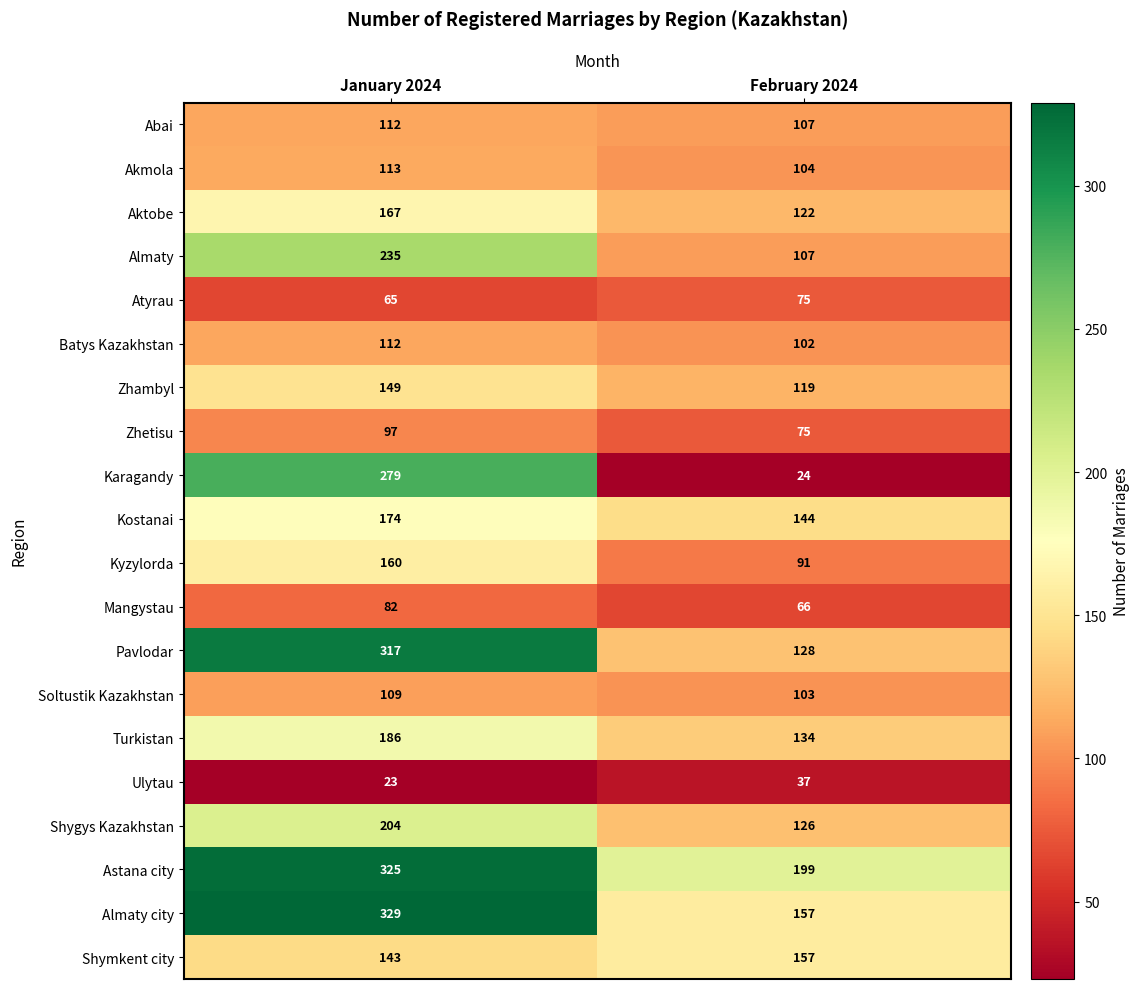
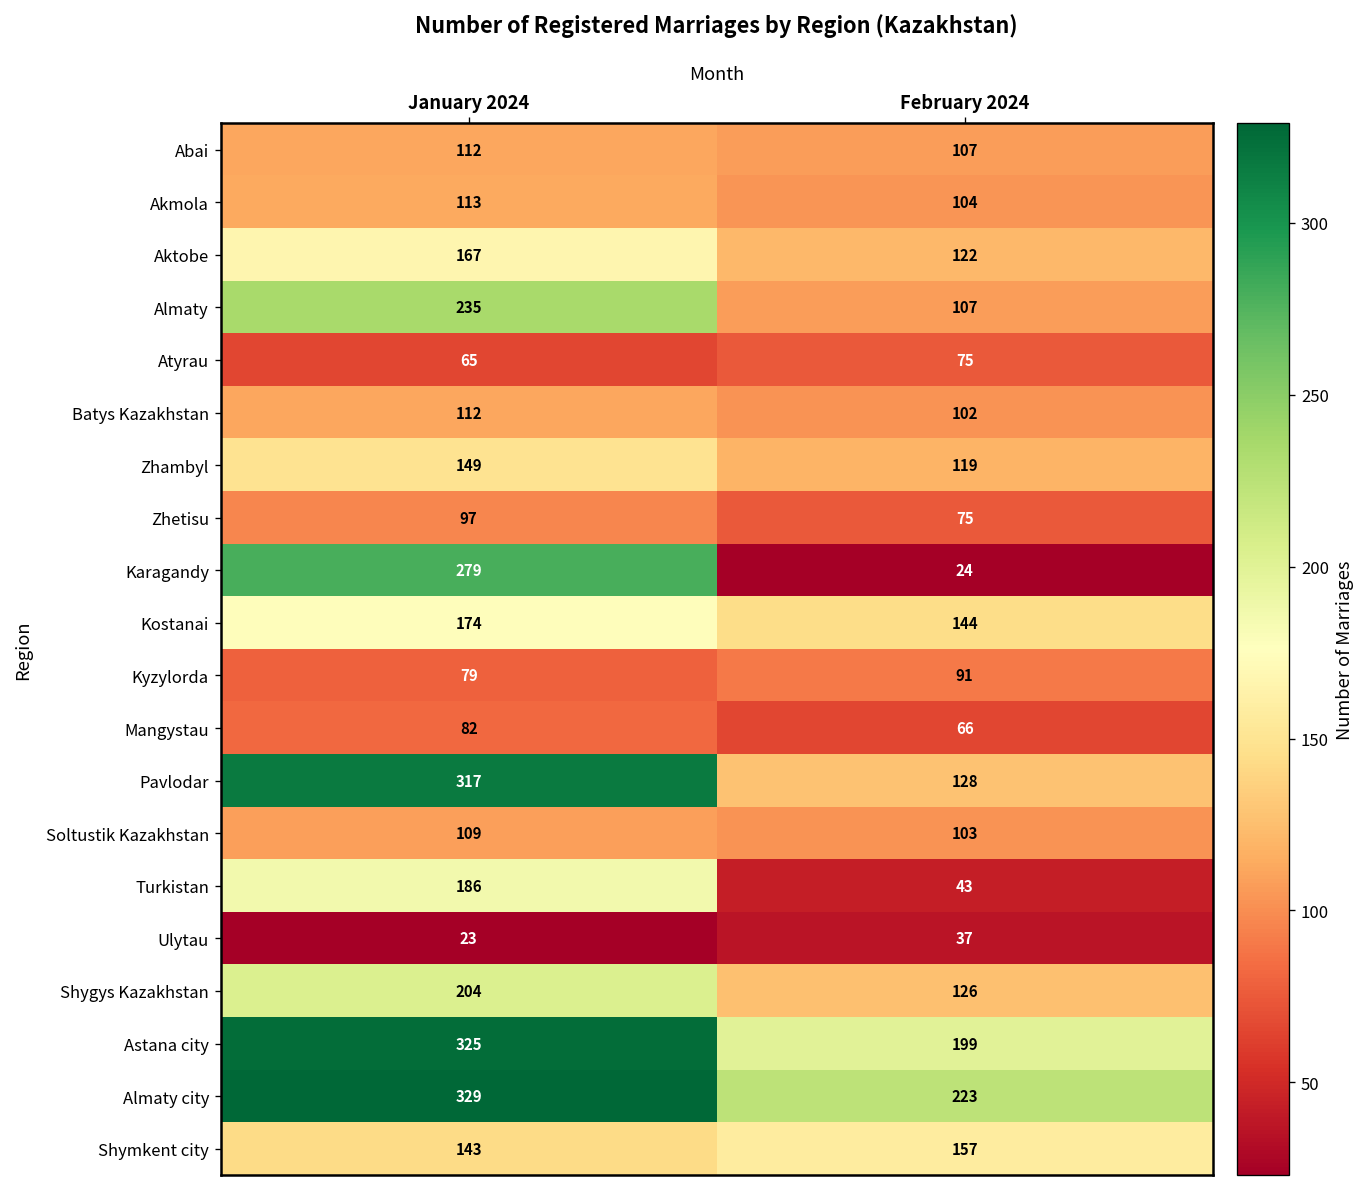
Kyzylorda, January 2024: 160 -> 79
Turkistan, February 2024: 134 -> 43
Almaty city, February 2024: 157 -> 223
